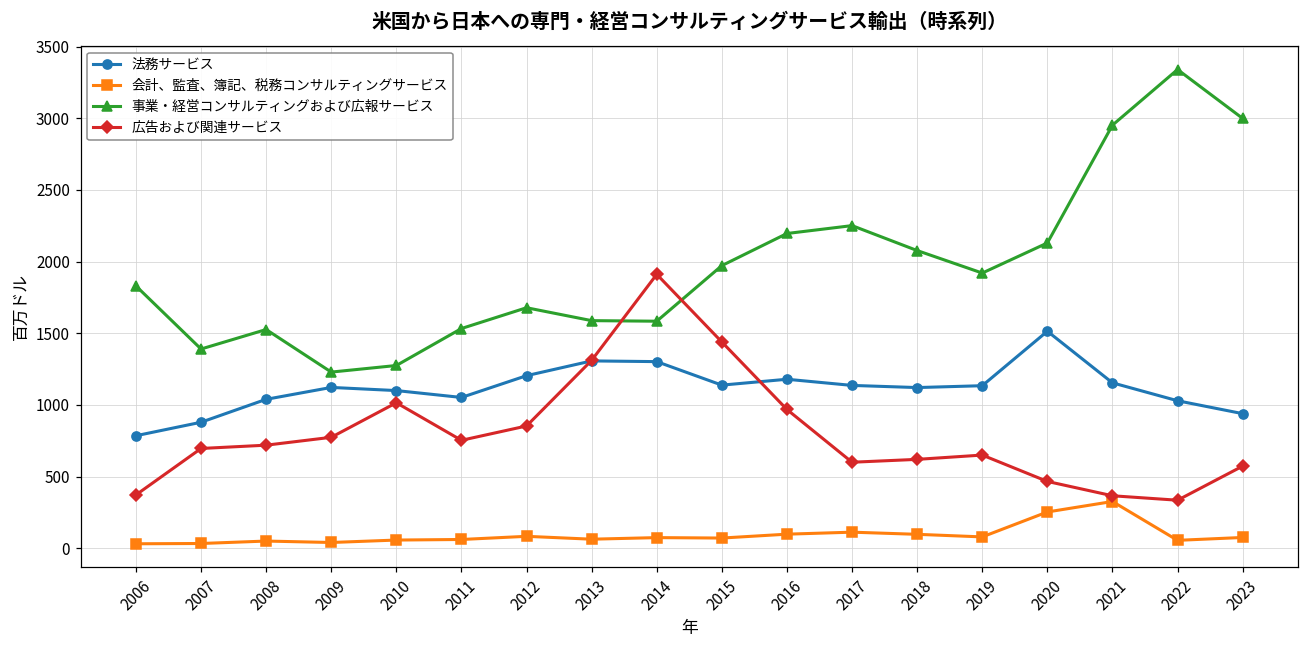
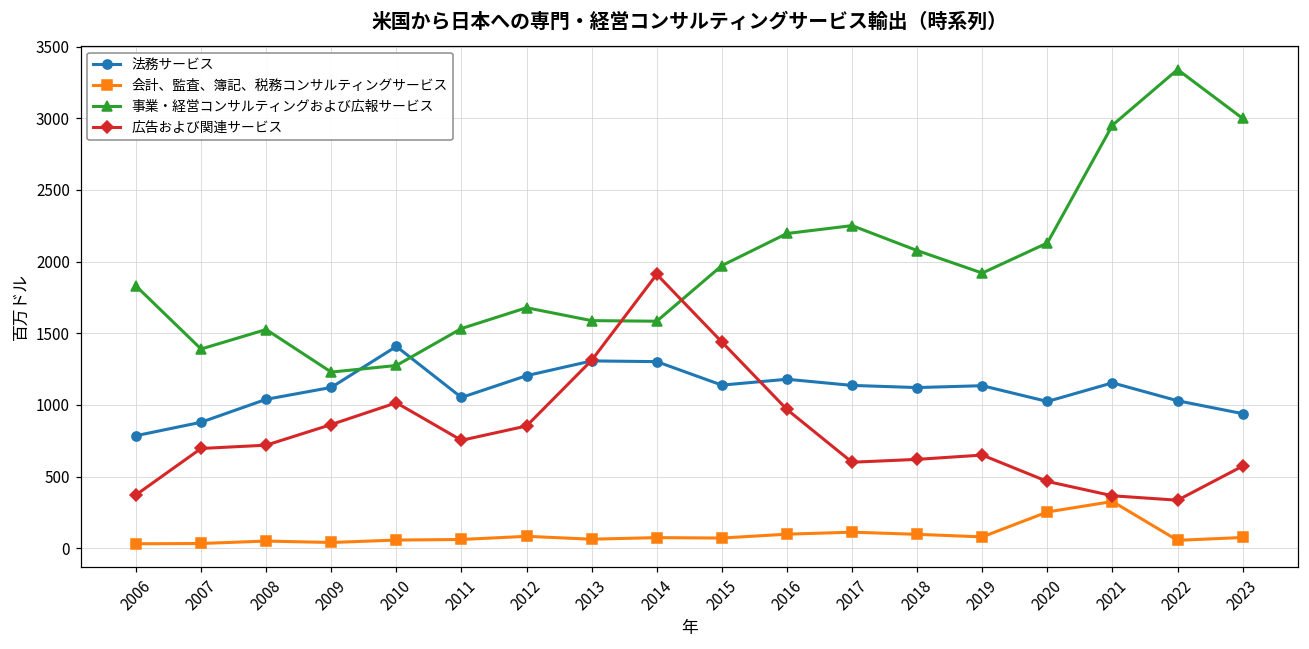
広告および関連サービス, 2009: 770 -> 860
法務サービス, 2010: 1100 -> 1410
法務サービス, 2020: 1510 -> 1020
